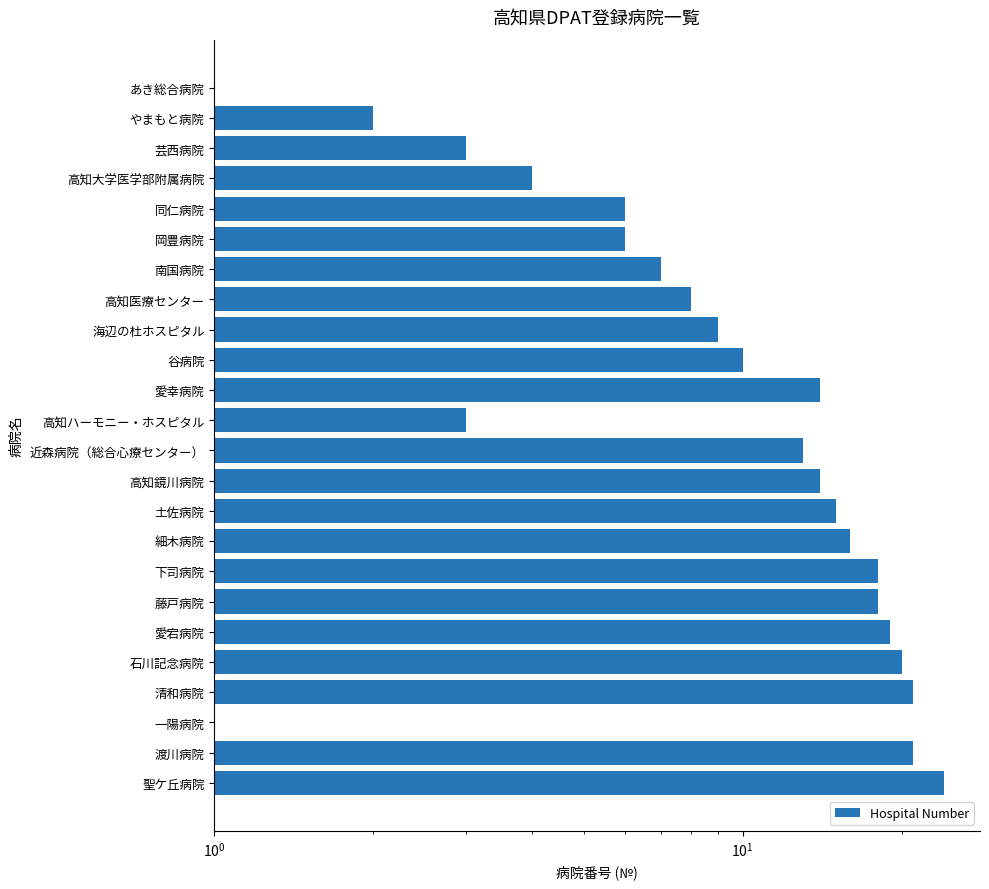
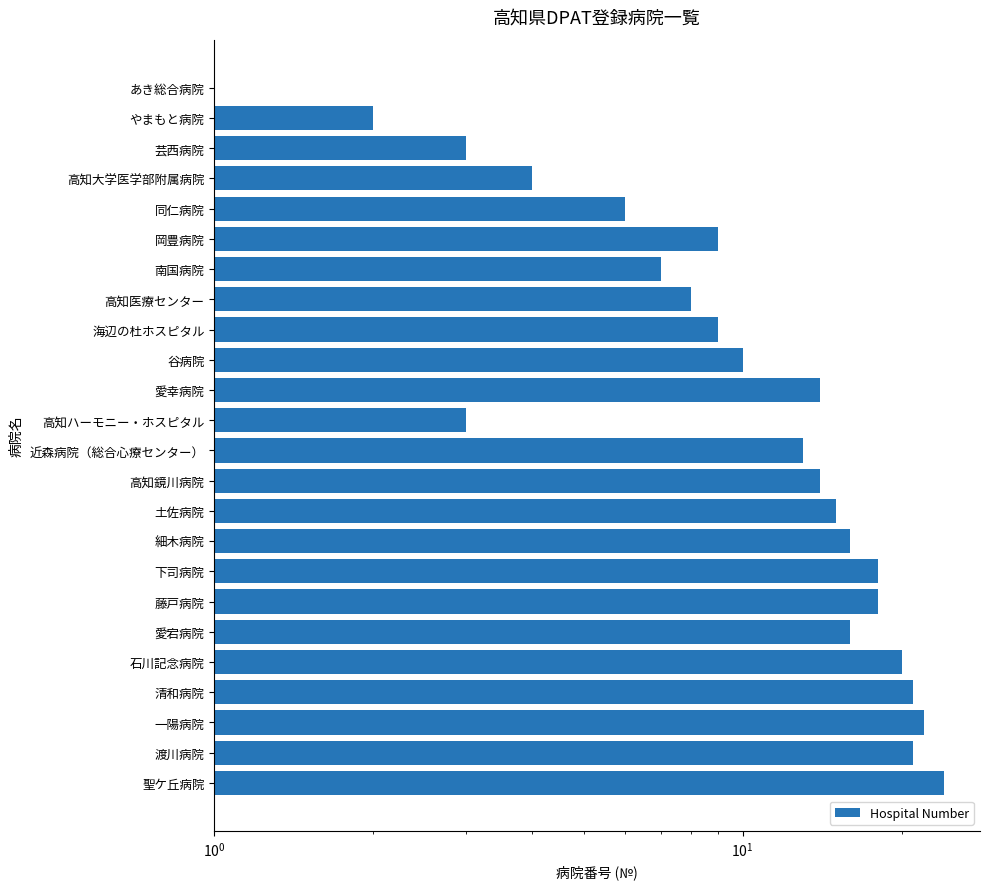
岡豊病院: 6 -> 9
愛宕病院: 19 -> 16
一陽病院: 1 -> 22
